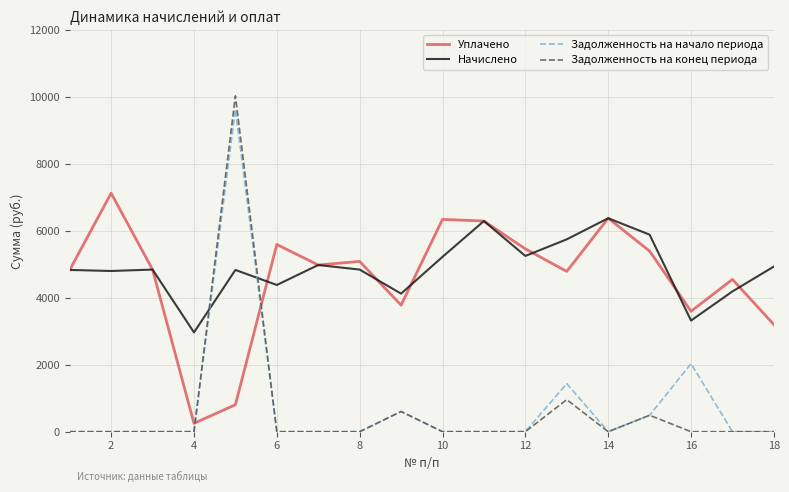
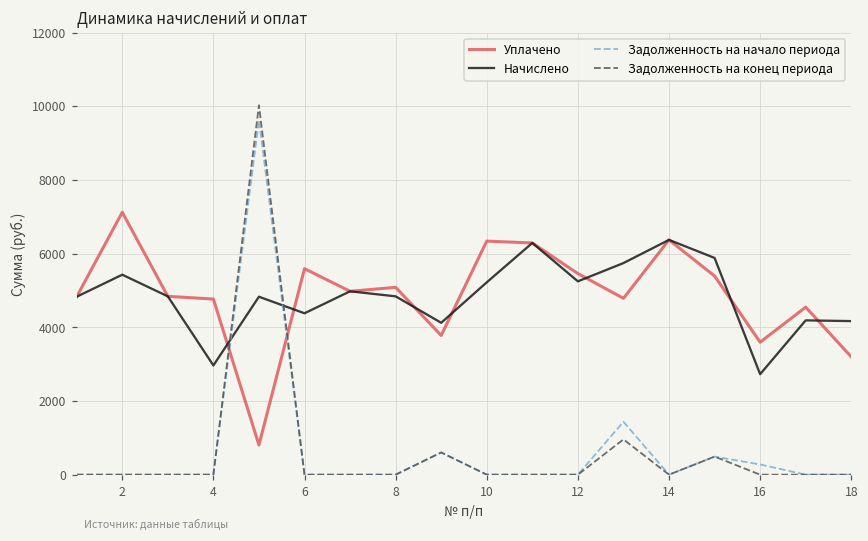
Начислено, 2: 4800 -> 5400
Уплачено, 4: 200 -> 4800
Начислено, 16: 3300 -> 2700
Задолженность на начало периода, 16: 2000 -> 300
Начислено, 18: 4900 -> 4200
